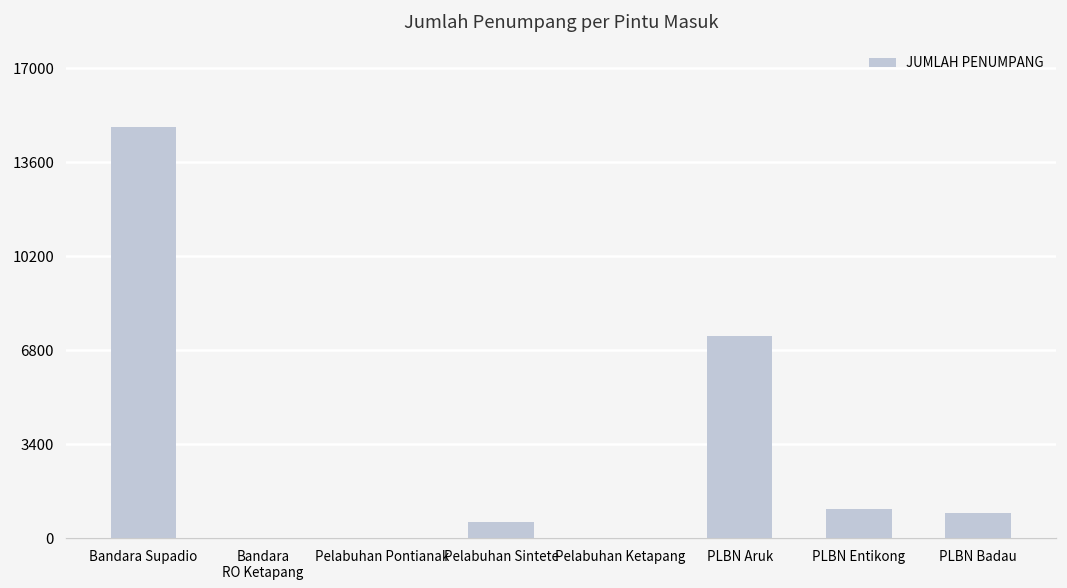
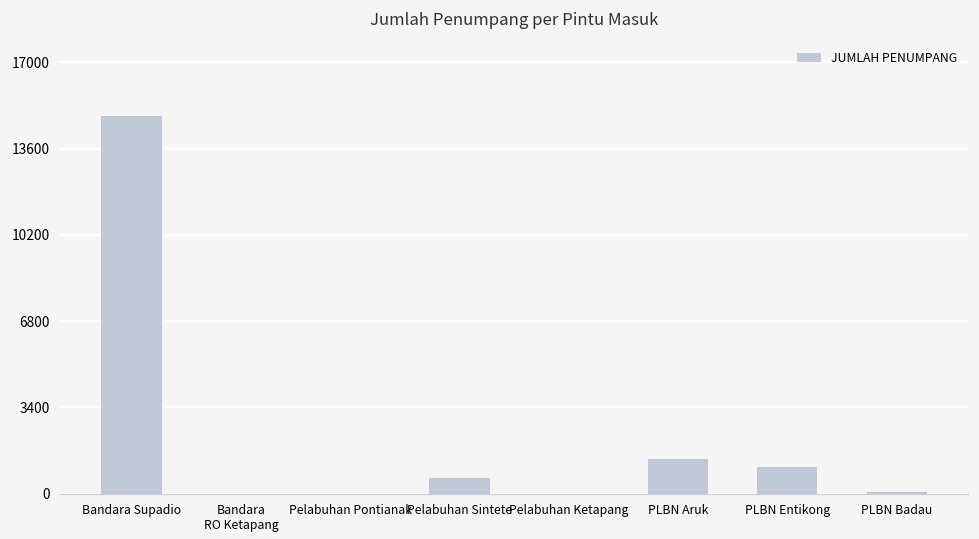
PLBN Aruk: 7300 -> 1400
PLBN Badau: 900 -> 100
